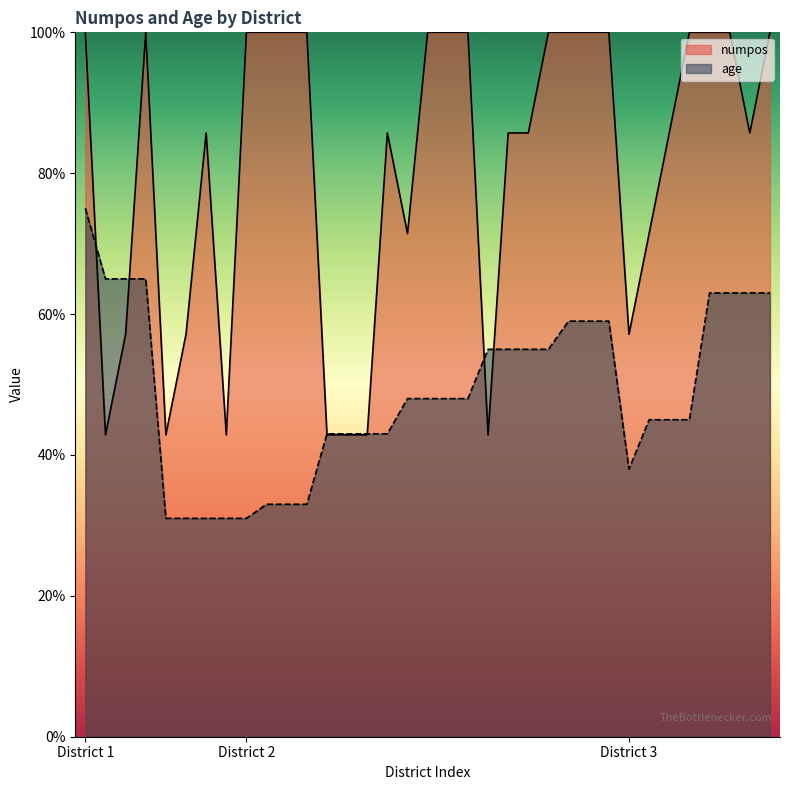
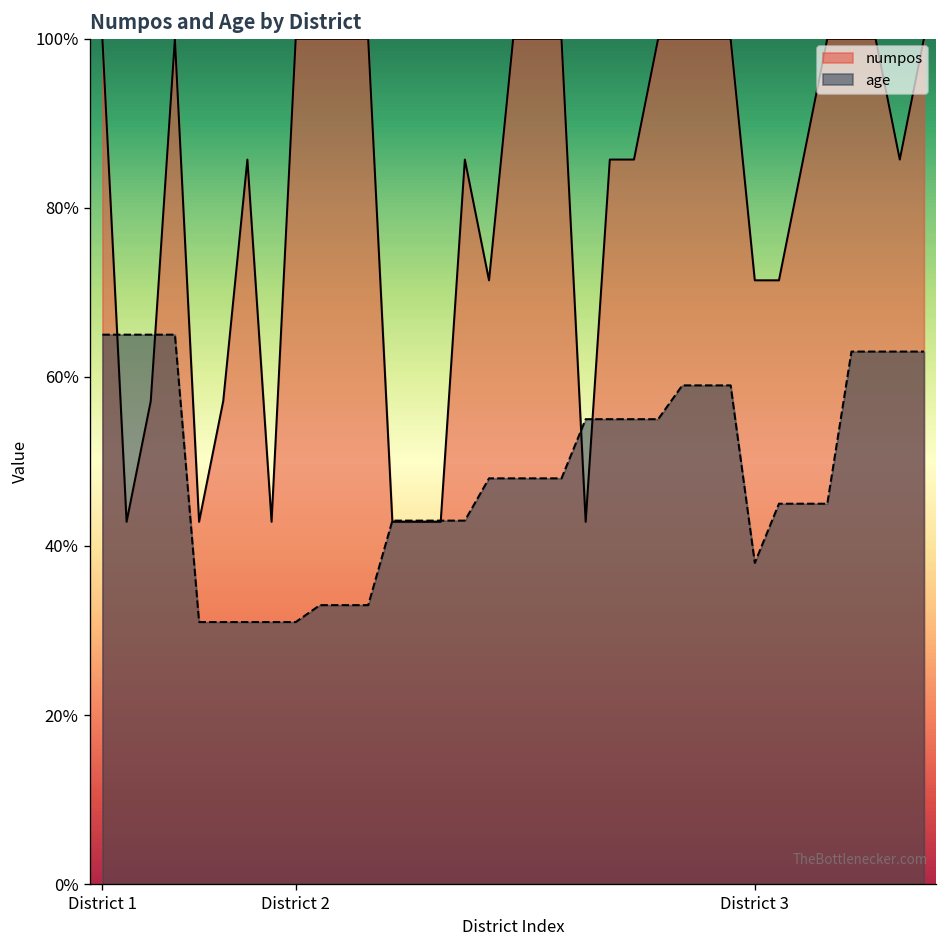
age, District 1: 75% -> 65%
numpos, District 3: 57% -> 71%
